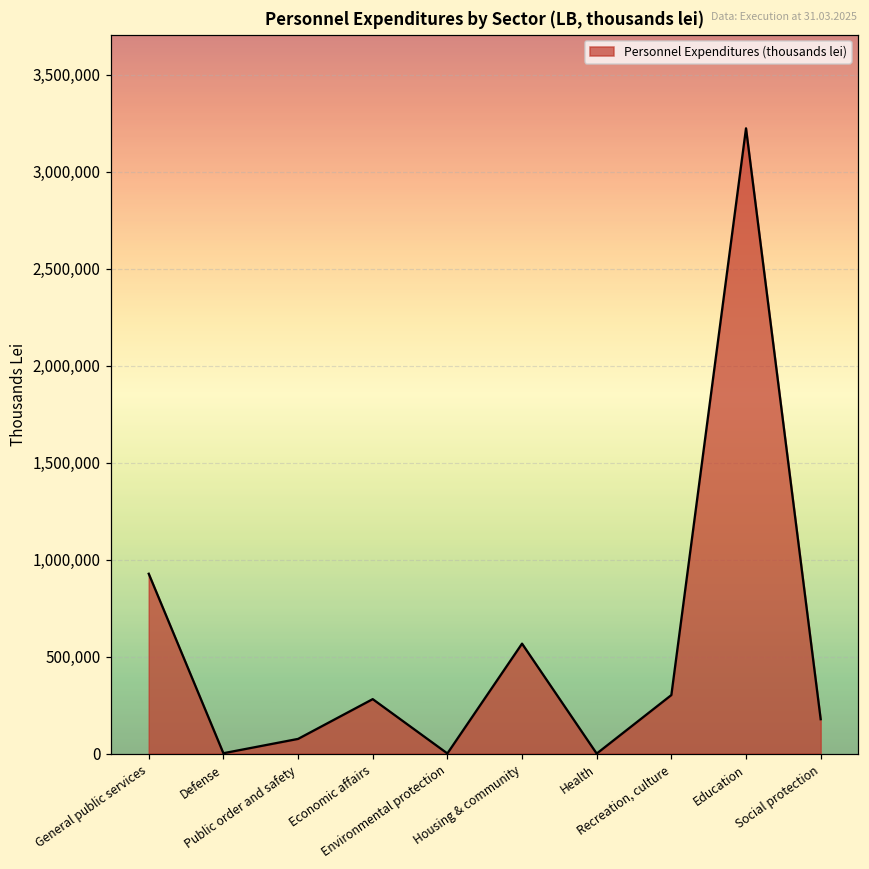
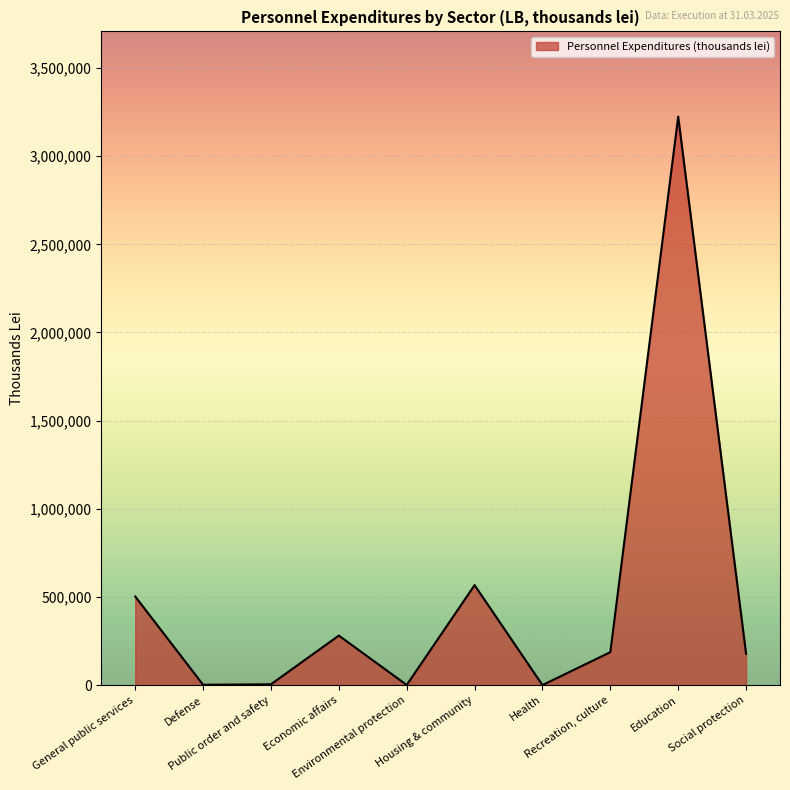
General public services: 930,000 -> 500,000
Public order and safety: 80,000 -> 0
Recreation, culture: 300,000 -> 190,000
